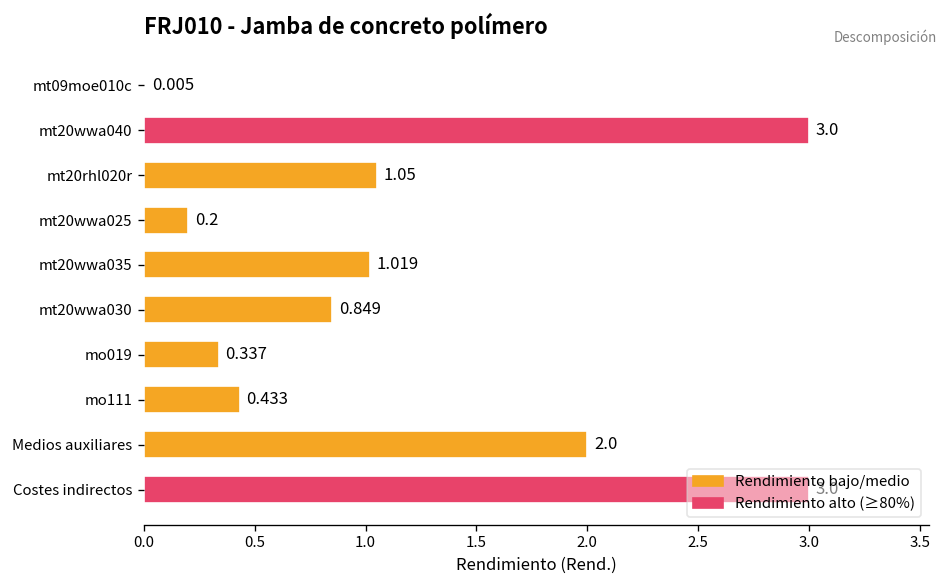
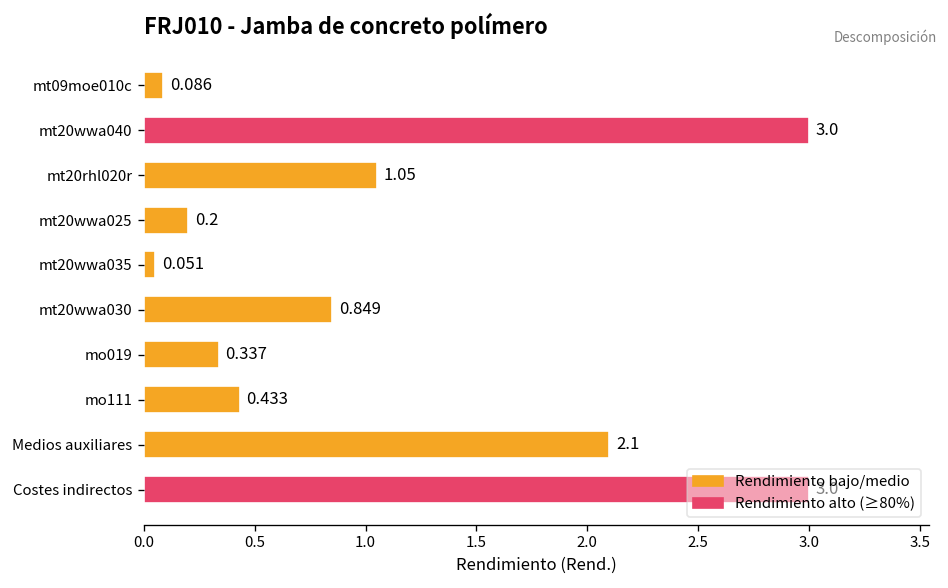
mt09moe010c: 0.005 -> 0.086
mt20wwa035: 1.019 -> 0.051
Medios auxiliares: 2.0 -> 2.1
